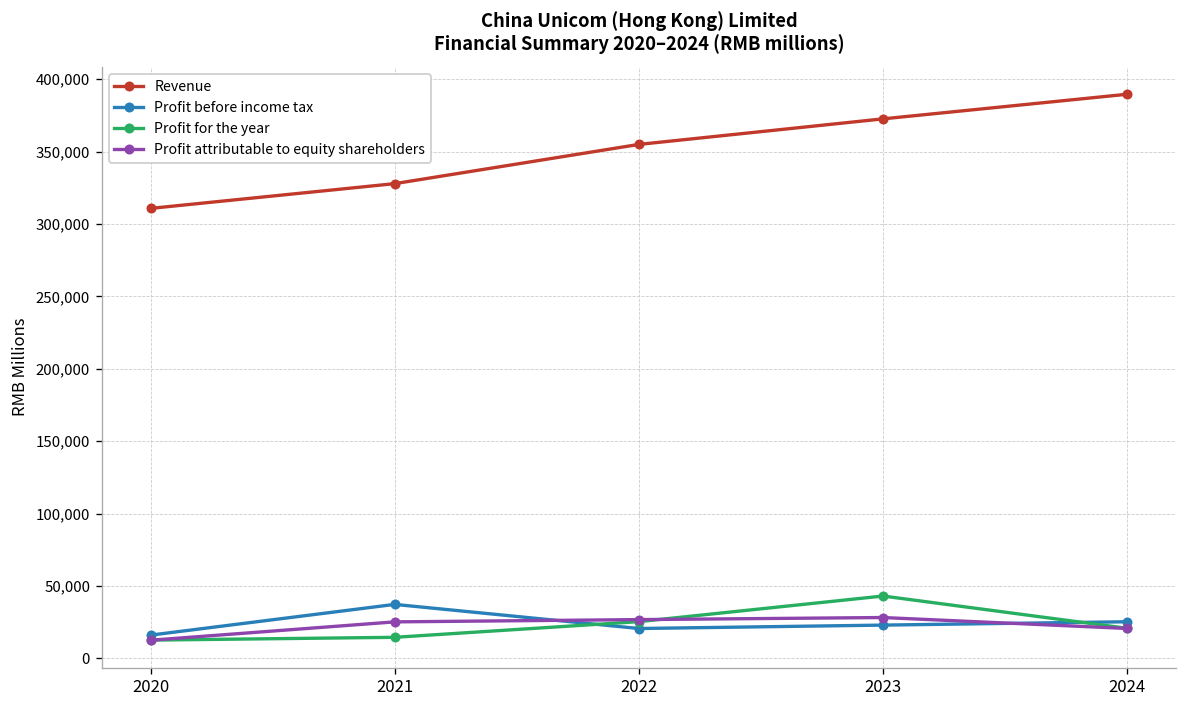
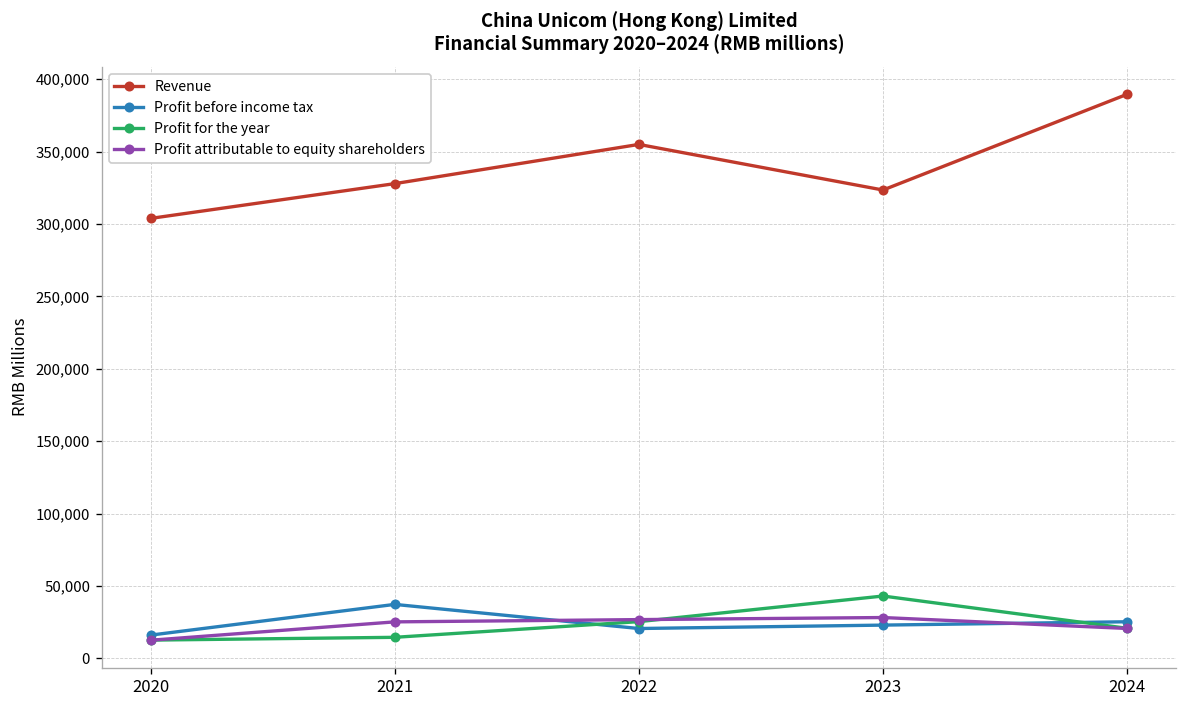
Revenue, 2020: 311,000 -> 304,000
Revenue, 2023: 373,000 -> 323,000
